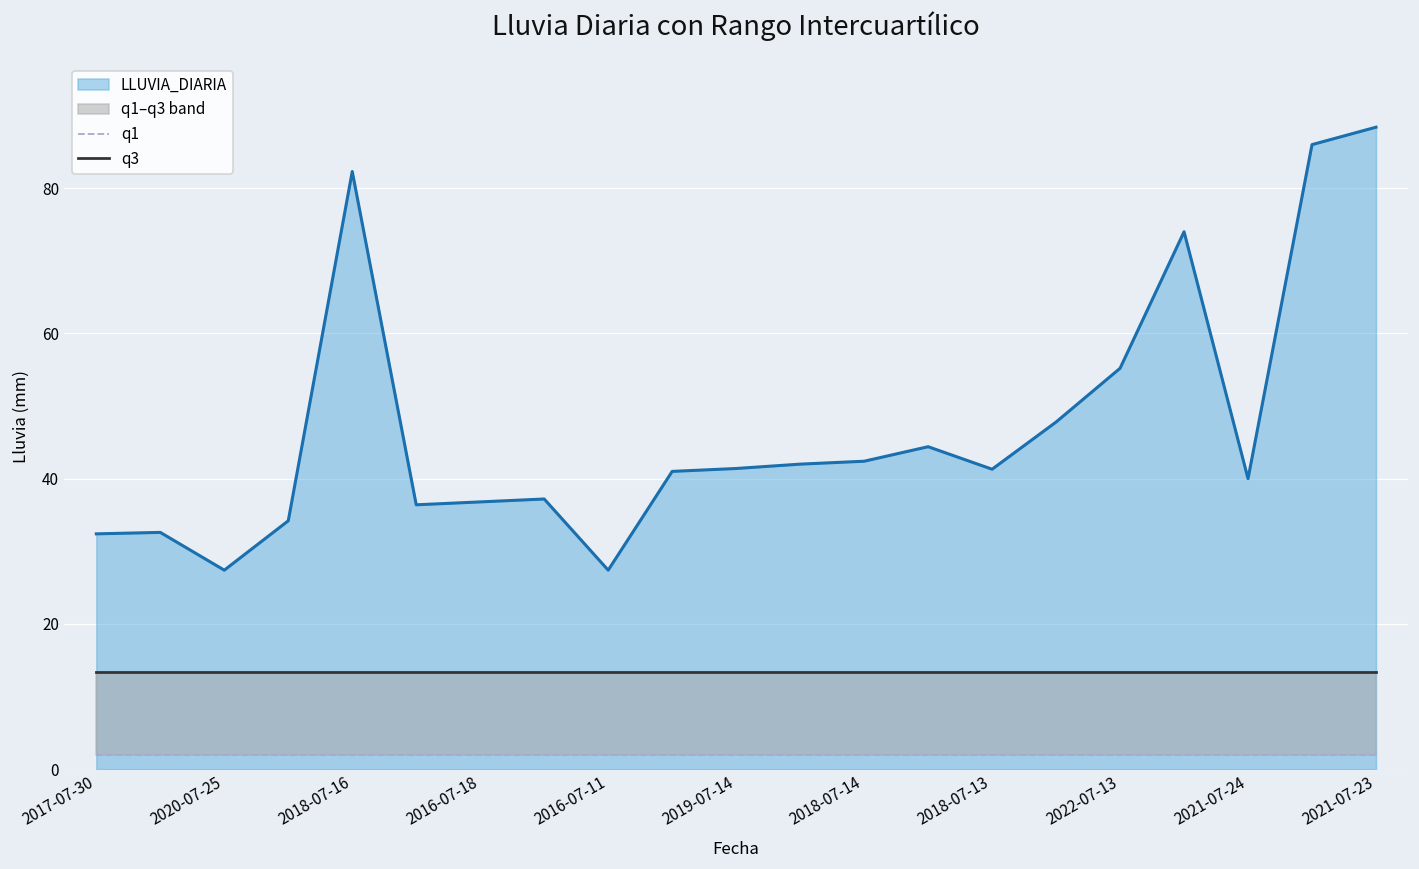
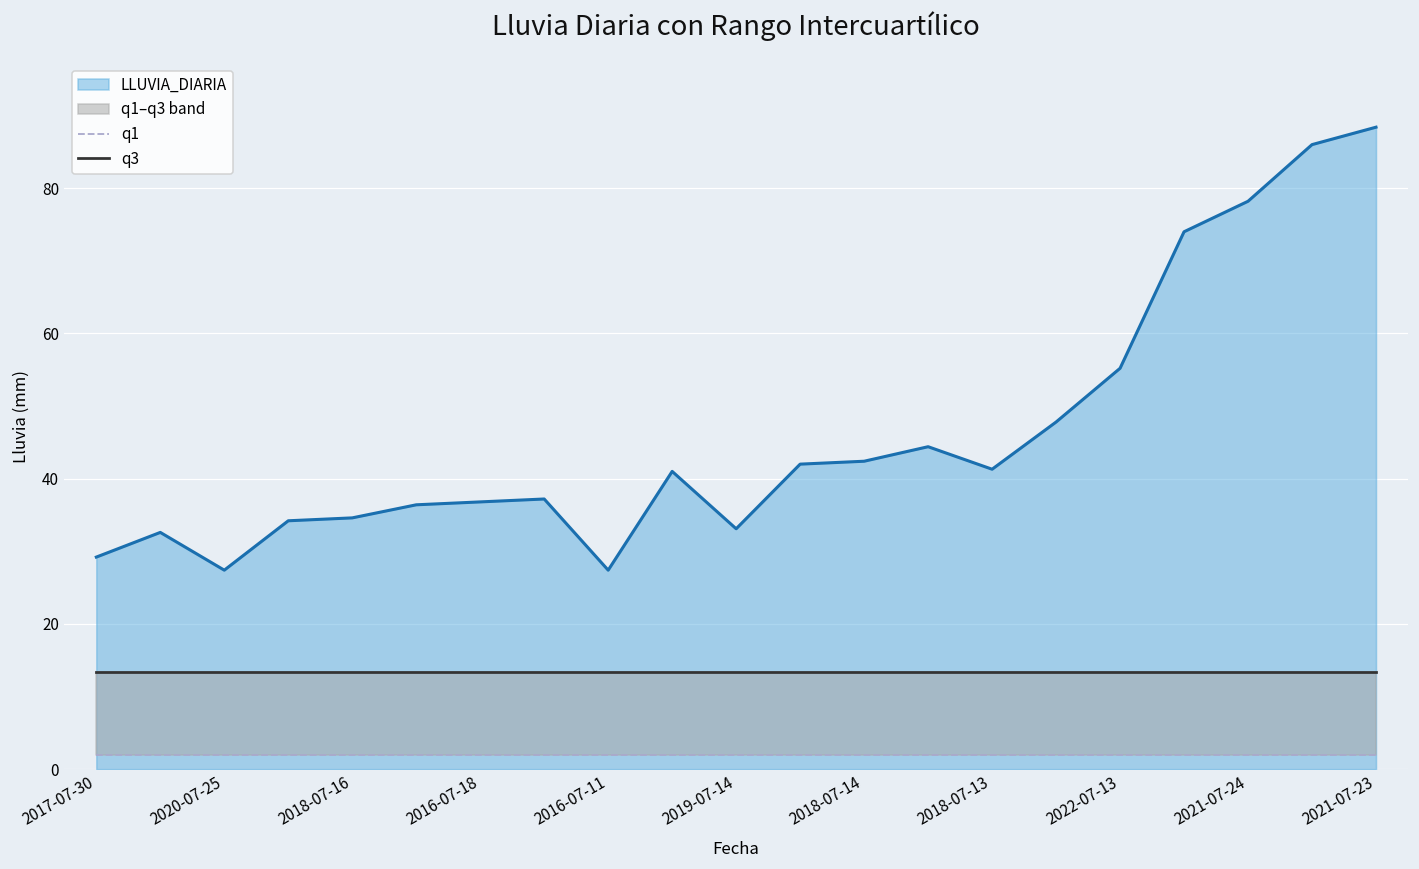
LLUVIA_DIARIA, 2017-07-30: 32 -> 29
LLUVIA_DIARIA, 2018-07-16: 82 -> 35
LLUVIA_DIARIA, 2019-07-14: 41 -> 33
LLUVIA_DIARIA, 2021-07-24: 40 -> 78
